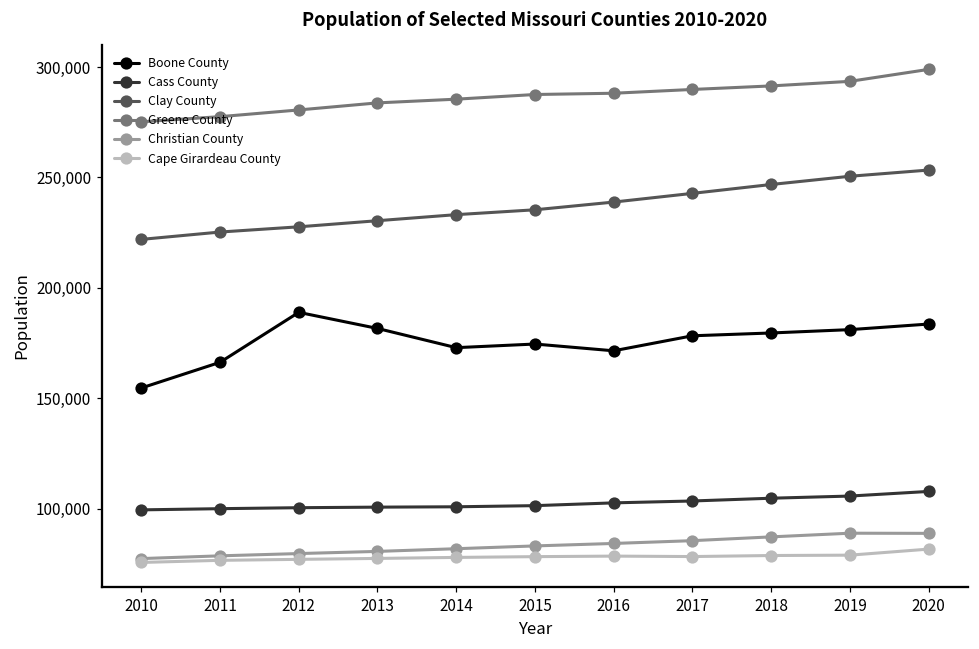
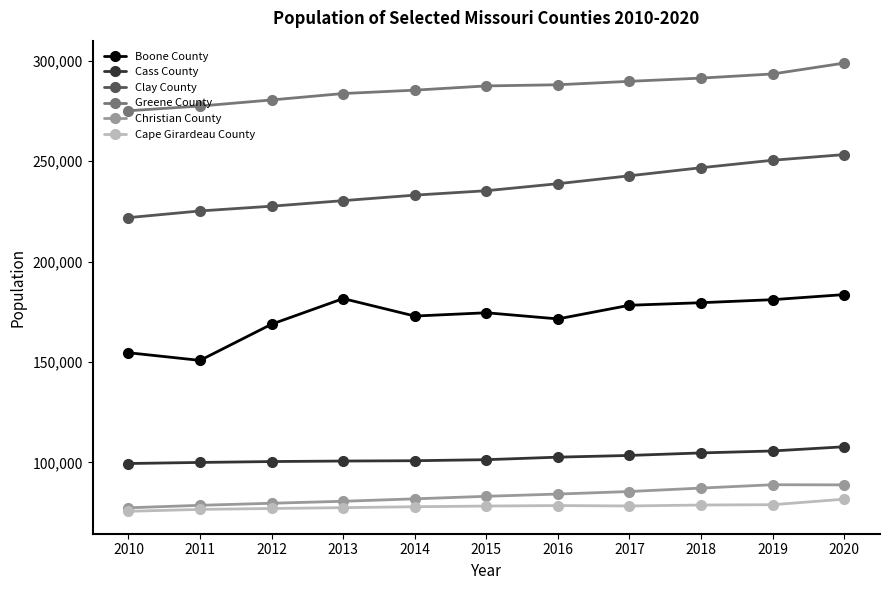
Boone County, 2011: 166,000 -> 151,000
Boone County, 2012: 189,000 -> 169,000
